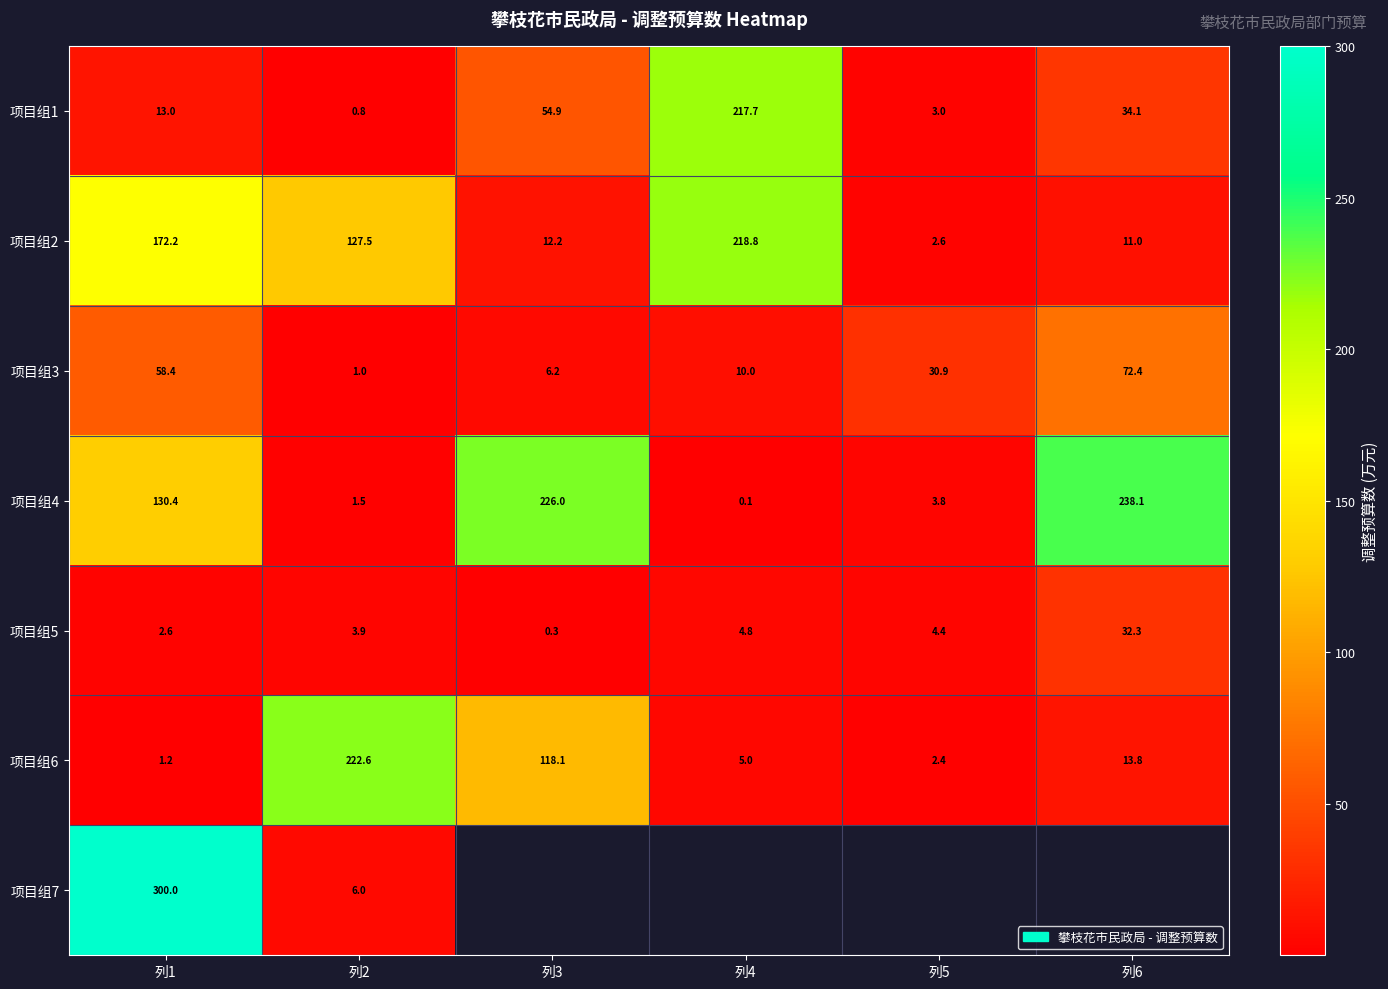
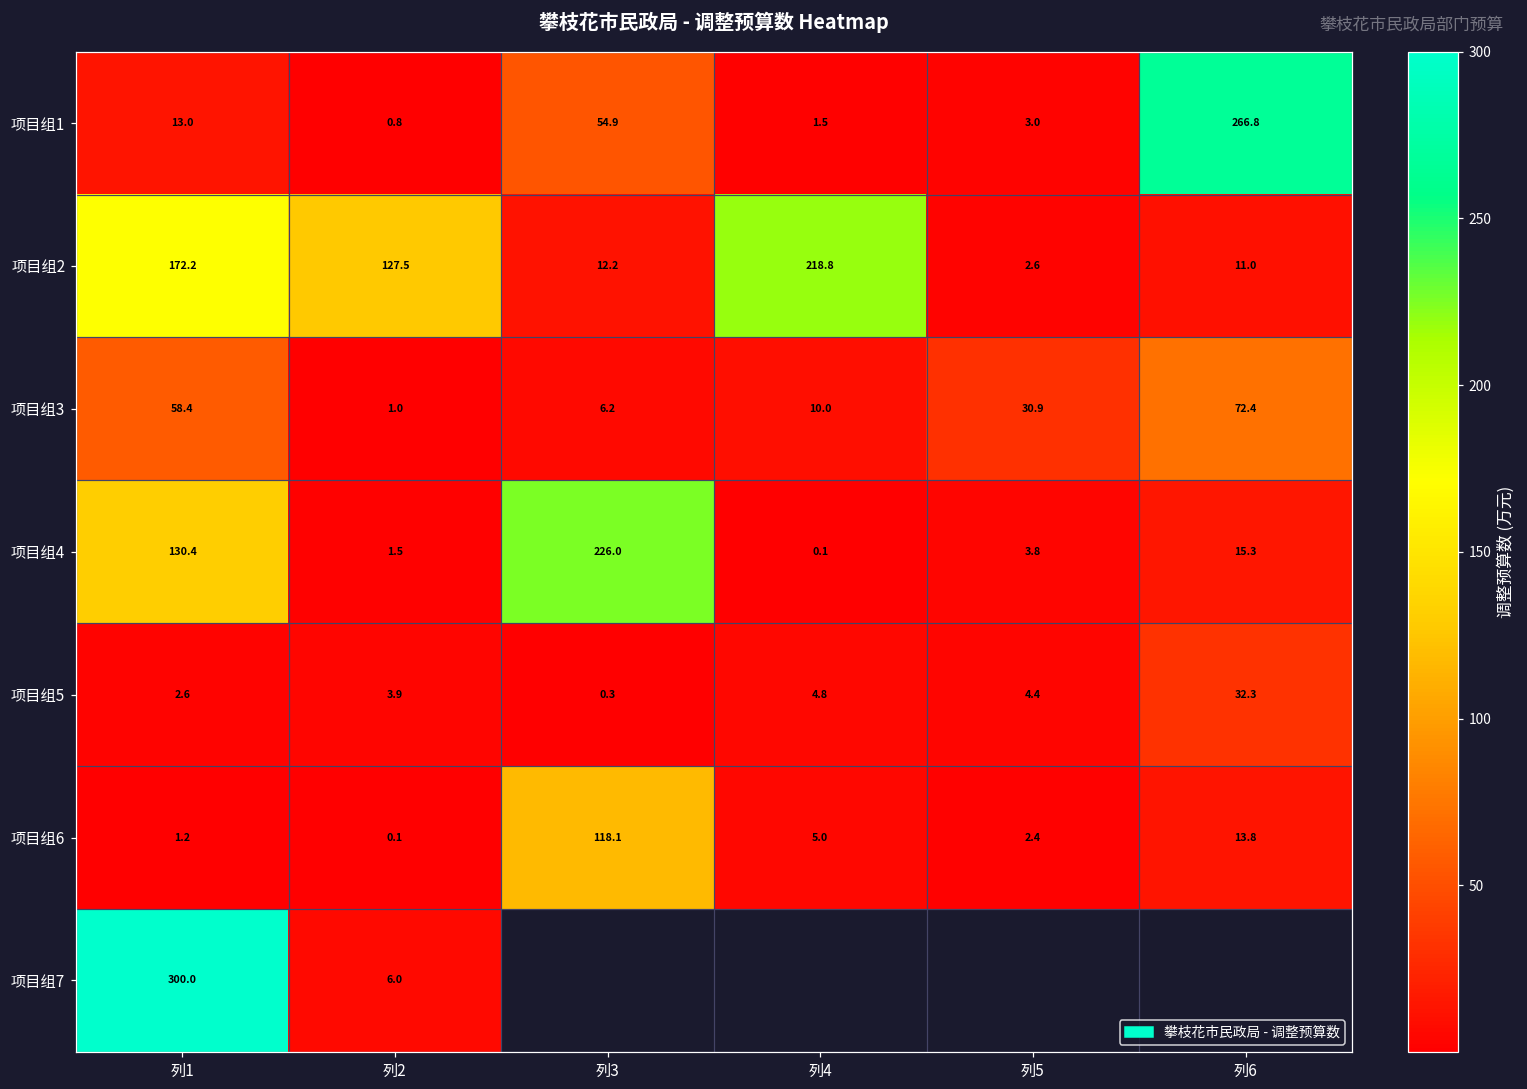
项目组1, 列4: 217.7 -> 1.5
项目组1, 列6: 34.1 -> 266.8
项目组4, 列6: 238.1 -> 15.3
项目组6, 列2: 222.6 -> 0.1
